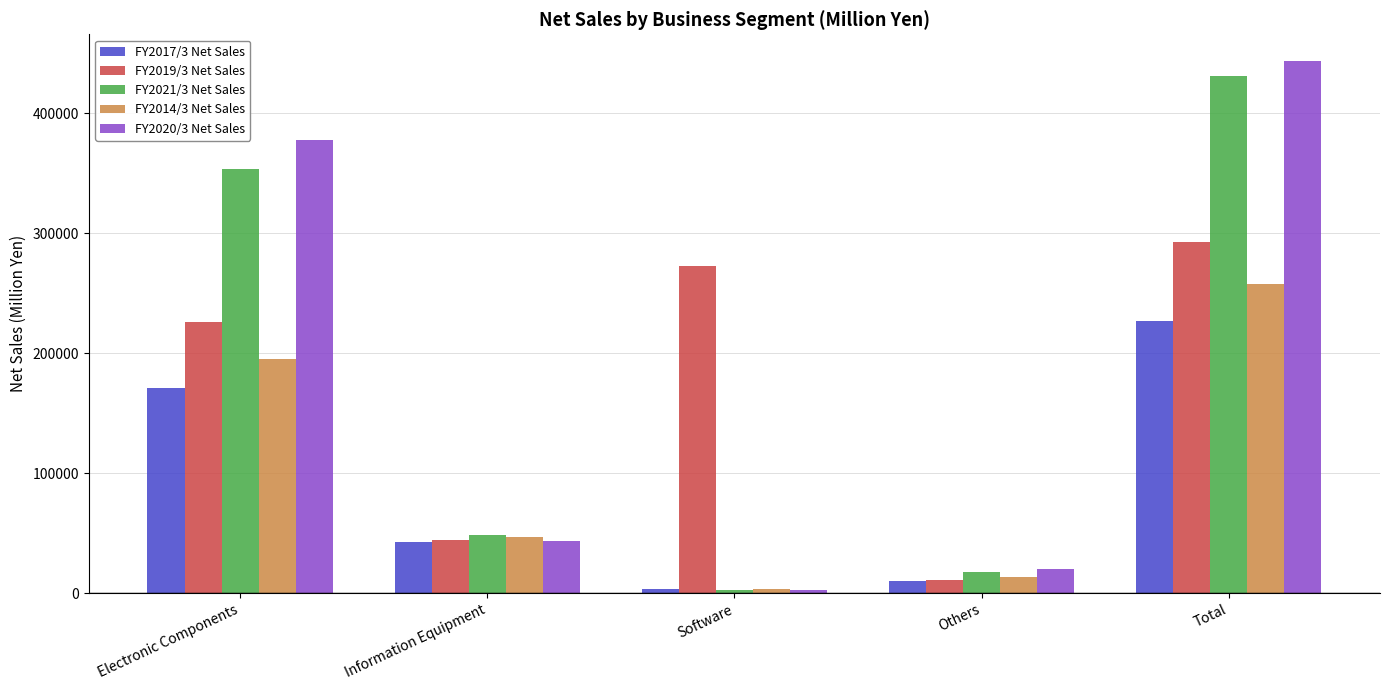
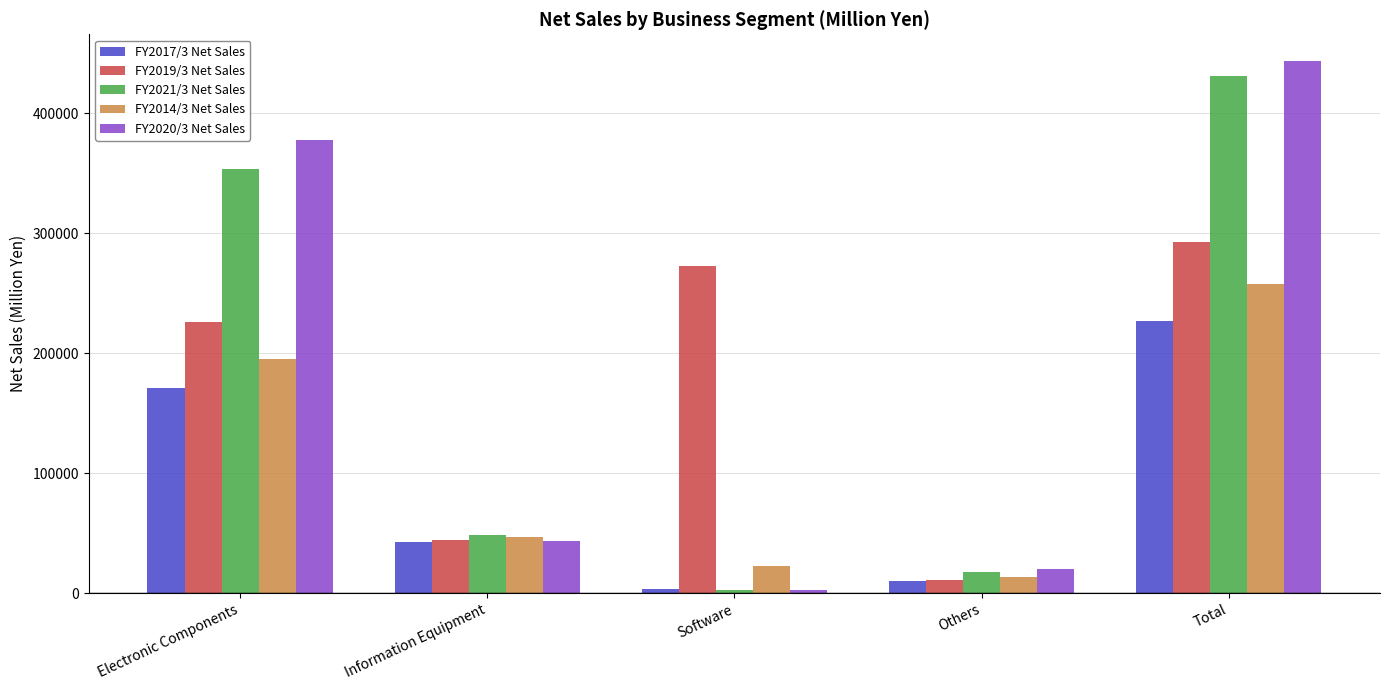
FY2014/3 Net Sales, Software: 3000 -> 23000
